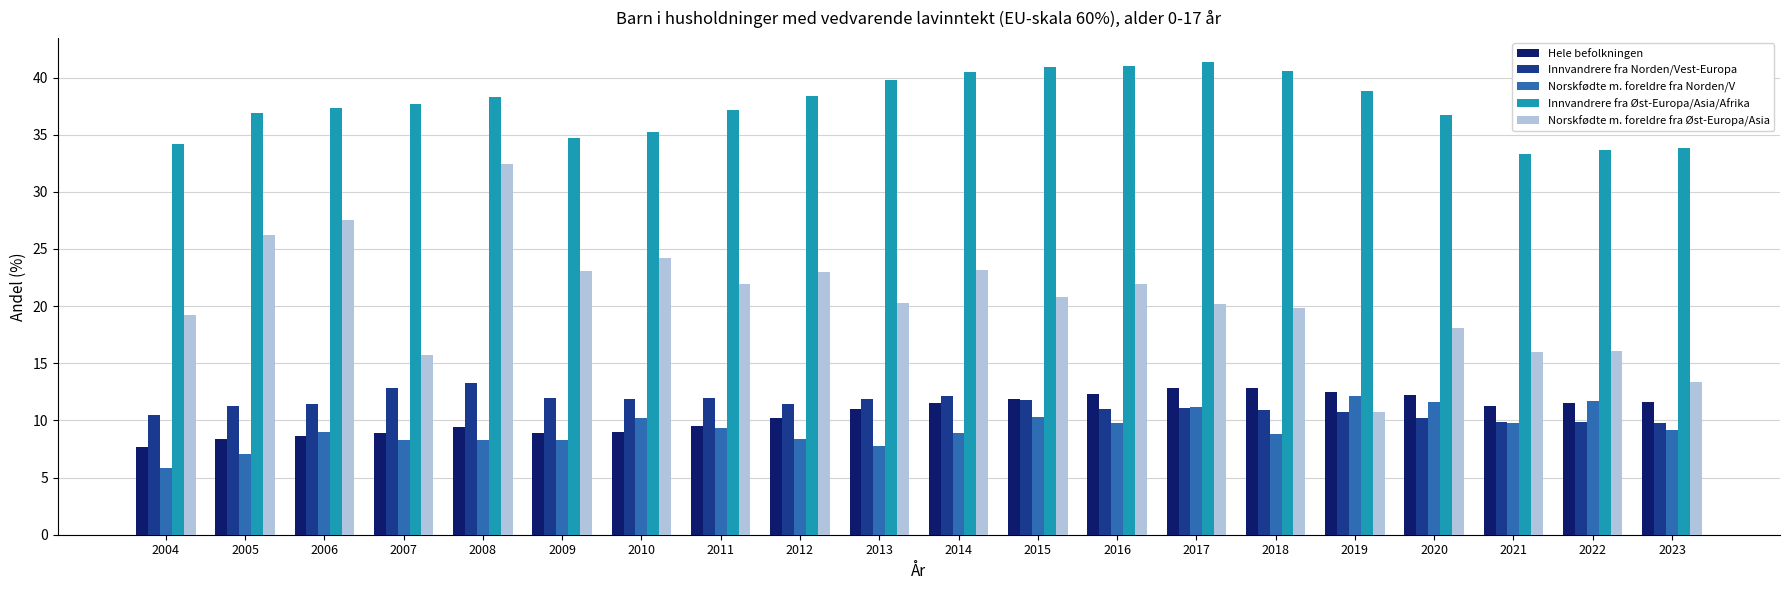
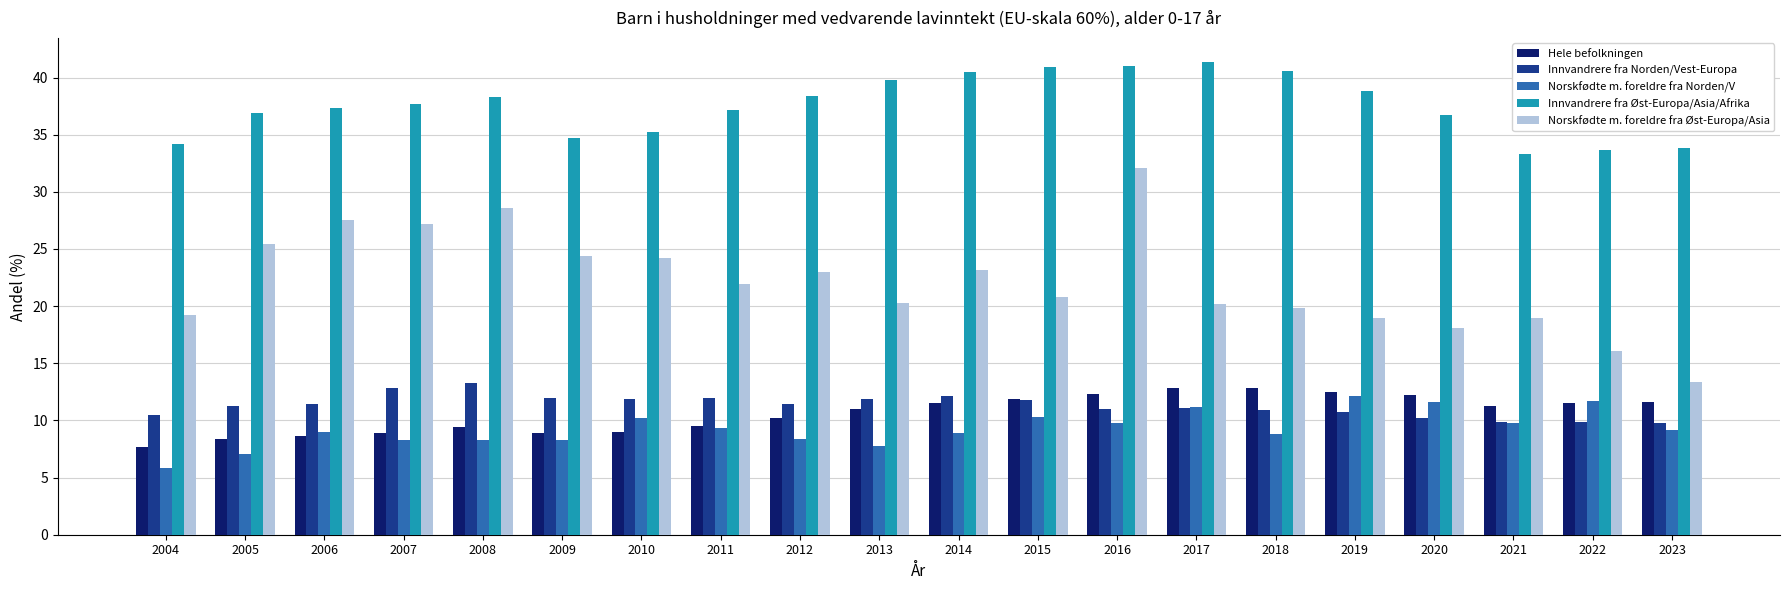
Norskfødte m. foreldre fra Øst-Europa/Asia, 2005: 26.2 -> 25.4
Norskfødte m. foreldre fra Øst-Europa/Asia, 2007: 15.7 -> 27.2
Norskfødte m. foreldre fra Øst-Europa/Asia, 2008: 32.4 -> 28.6
Norskfødte m. foreldre fra Øst-Europa/Asia, 2009: 23.1 -> 24.4
Norskfødte m. foreldre fra Øst-Europa/Asia, 2016: 21.9 -> 32.1
Norskfødte m. foreldre fra Øst-Europa/Asia, 2019: 10.7 -> 19.0
Norskfødte m. foreldre fra Øst-Europa/Asia, 2021: 16 -> 19
